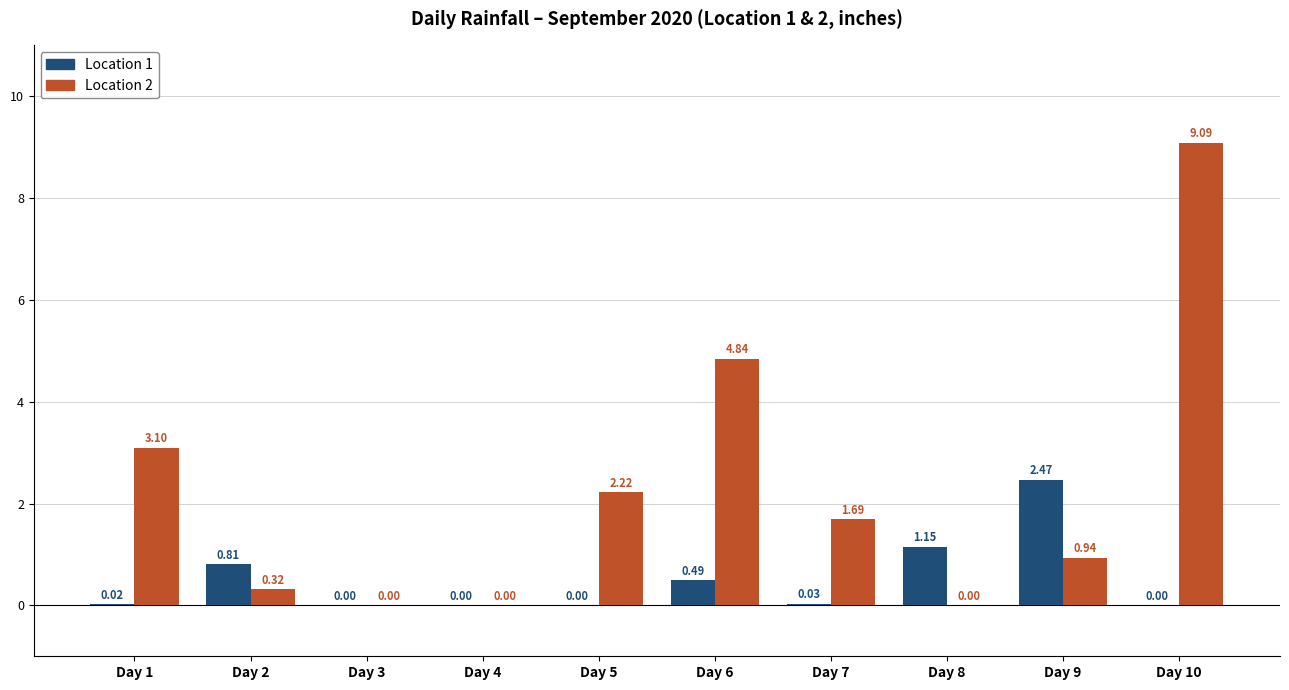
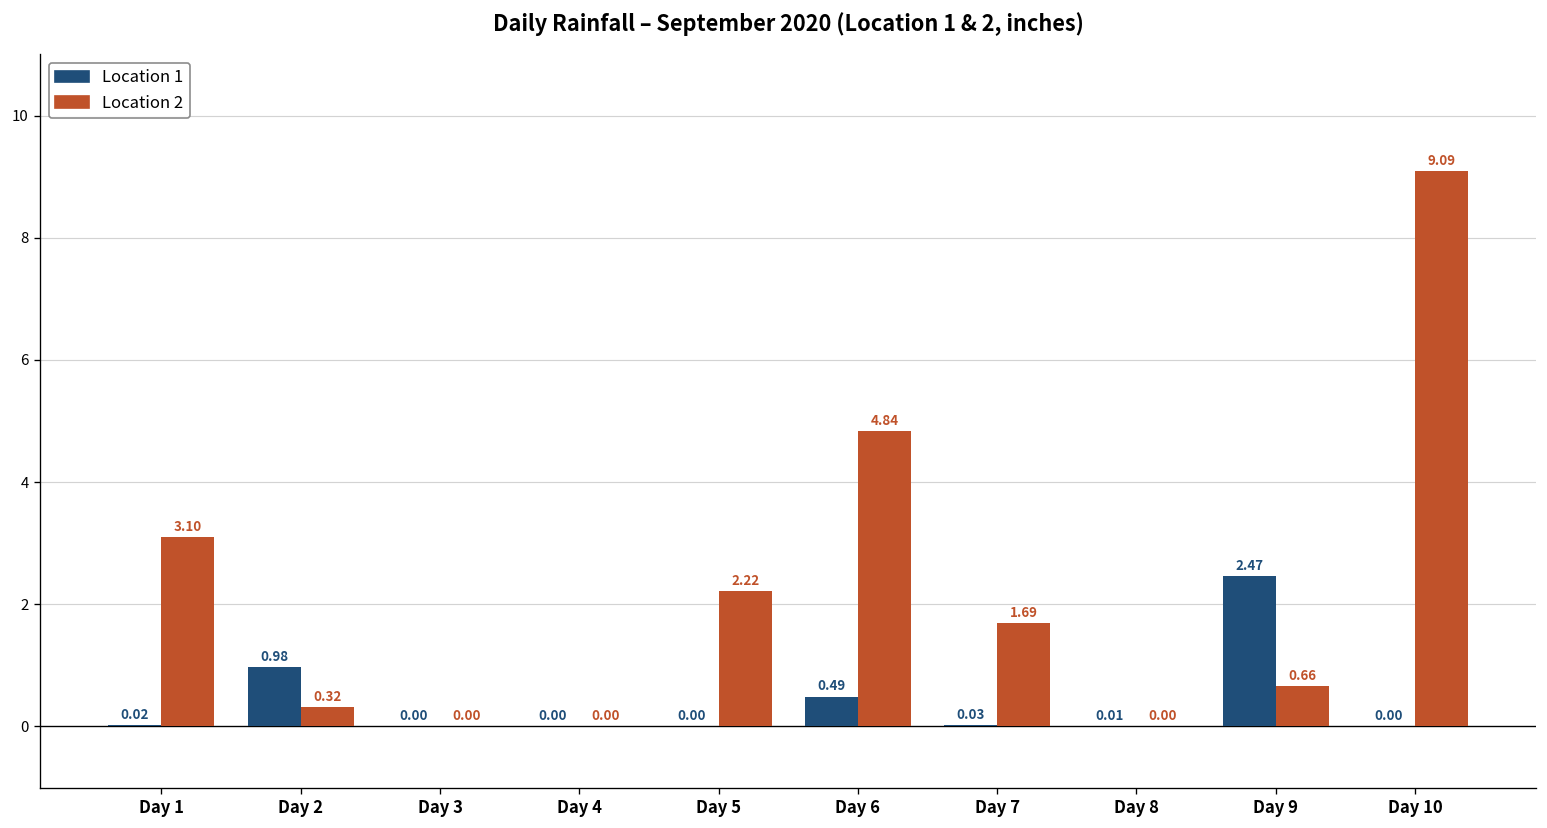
Location 1, Day 2: 0.81 -> 0.98
Location 1, Day 8: 1.15 -> 0.01
Location 2, Day 9: 0.94 -> 0.66
